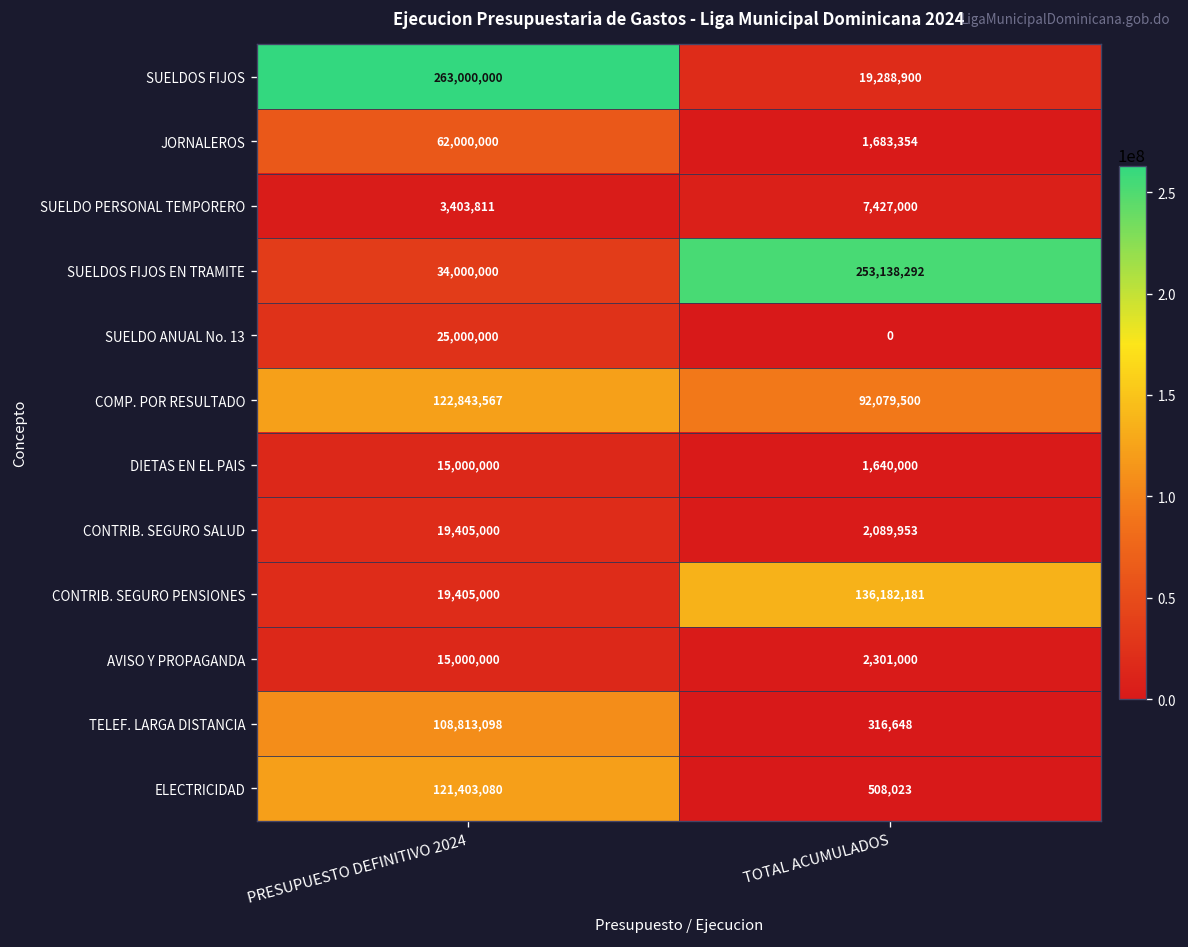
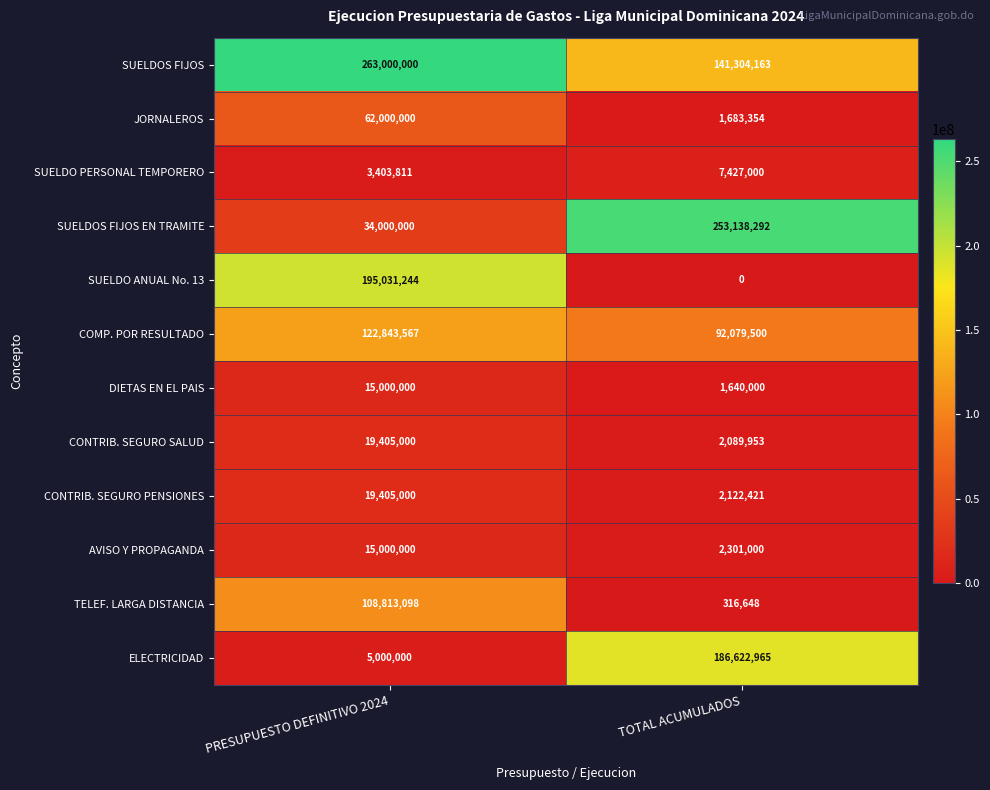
SUELDOS FIJOS, TOTAL ACUMULADOS: 19,288,900 -> 141,304,163
SUELDO ANUAL No. 13, PRESUPUESTO DEFINITIVO 2024: 25,000,000 -> 195,031,244
CONTRIB. SEGURO PENSIONES, TOTAL ACUMULADOS: 136,182,181 -> 2,122,421
ELECTRICIDAD, PRESUPUESTO DEFINITIVO 2024: 121,403,080 -> 5,000,000
ELECTRICIDAD, TOTAL ACUMULADOS: 508,023 -> 186,622,965
